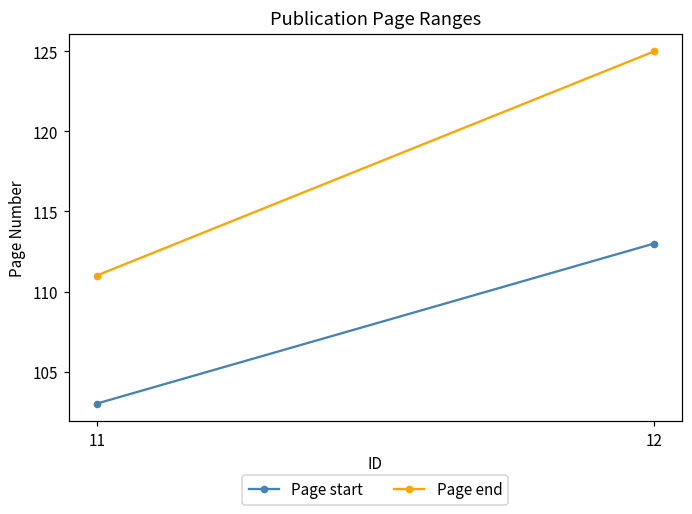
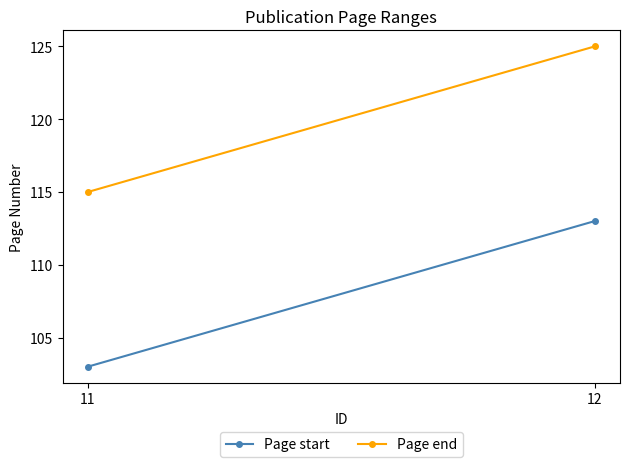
Page end, 11: 111 -> 115
